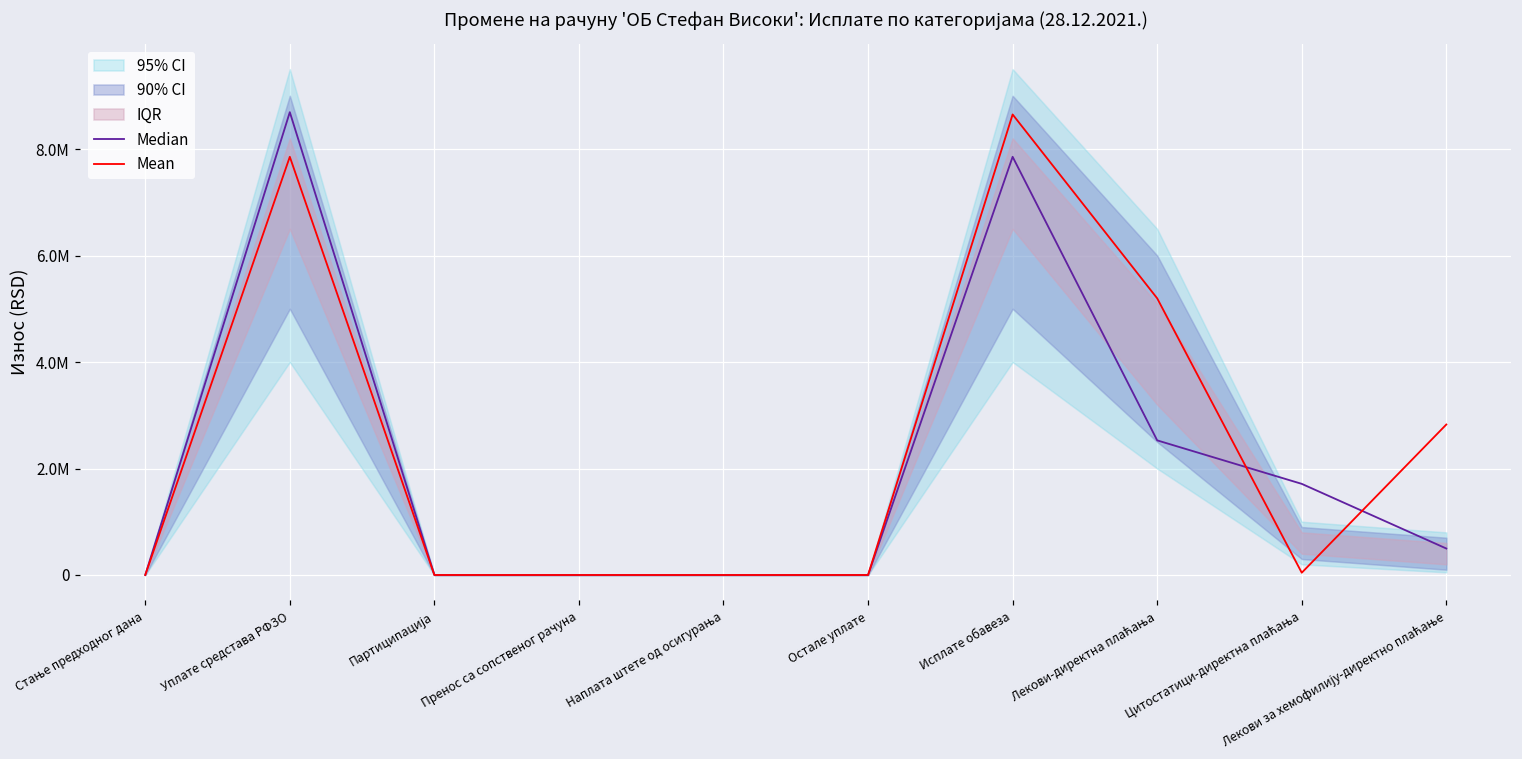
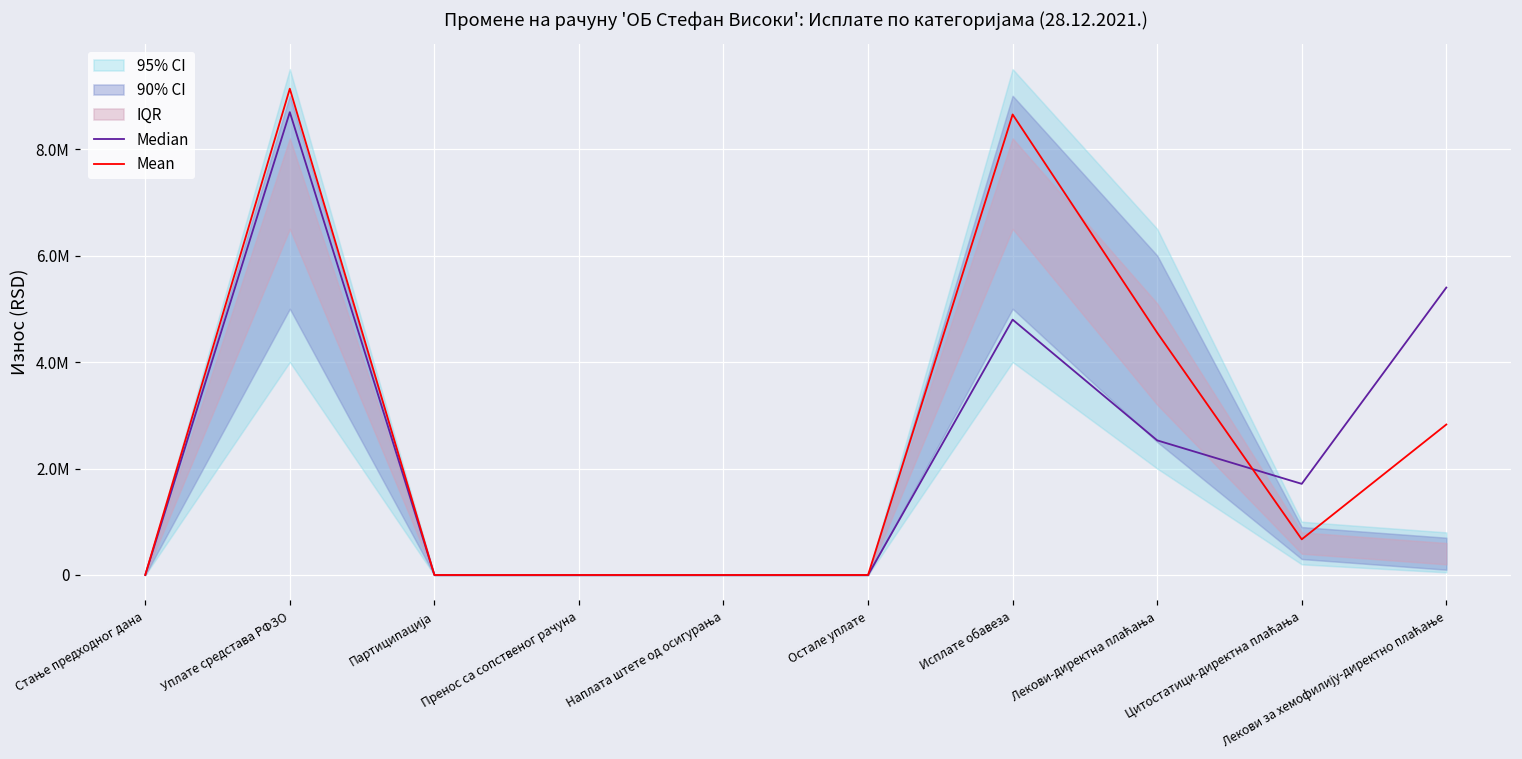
Mean, Уплате средстава РФЗО: 7900000 -> 9100000
Median, Исплате обавеза: 7900000 -> 4800000
Mean, Лекови-директна плаћања: 5200000 -> 4600000
Mean, Цитостатици-директна плаћања: 0 -> 700000
Median, Лекови за хемофилију-директно плаћање: 500000 -> 5400000
